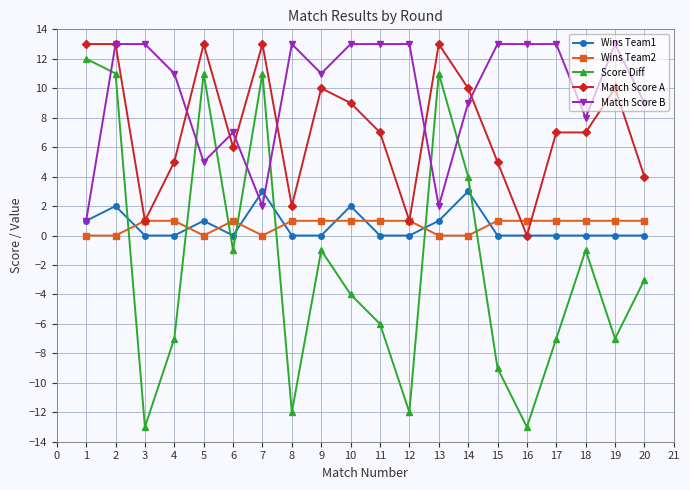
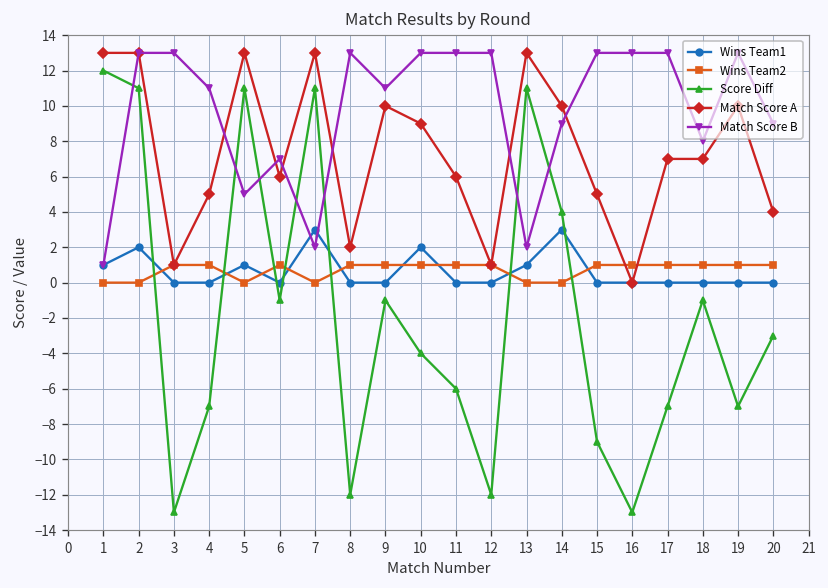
Match Score A, 11: 7 -> 6
